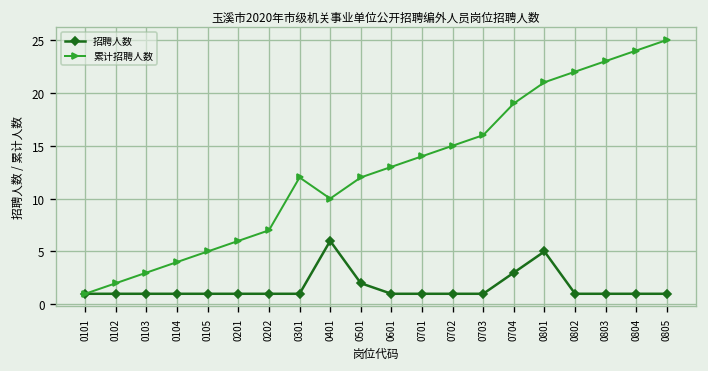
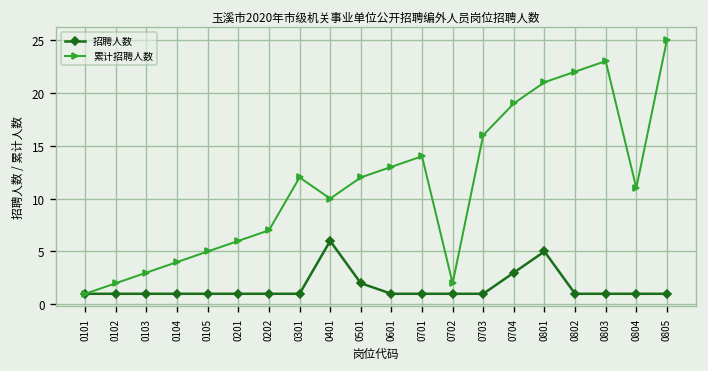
累计招聘人数, 0702: 15 -> 2
累计招聘人数, 0804: 24 -> 11
